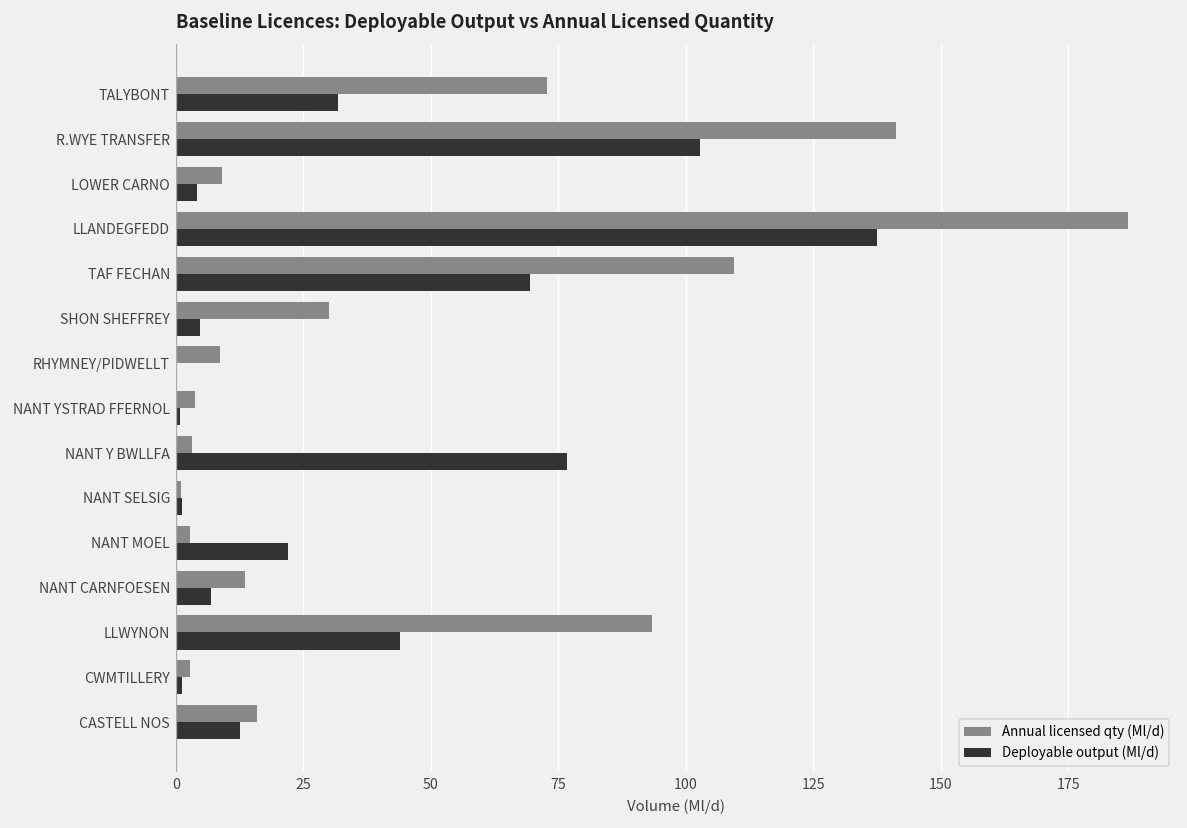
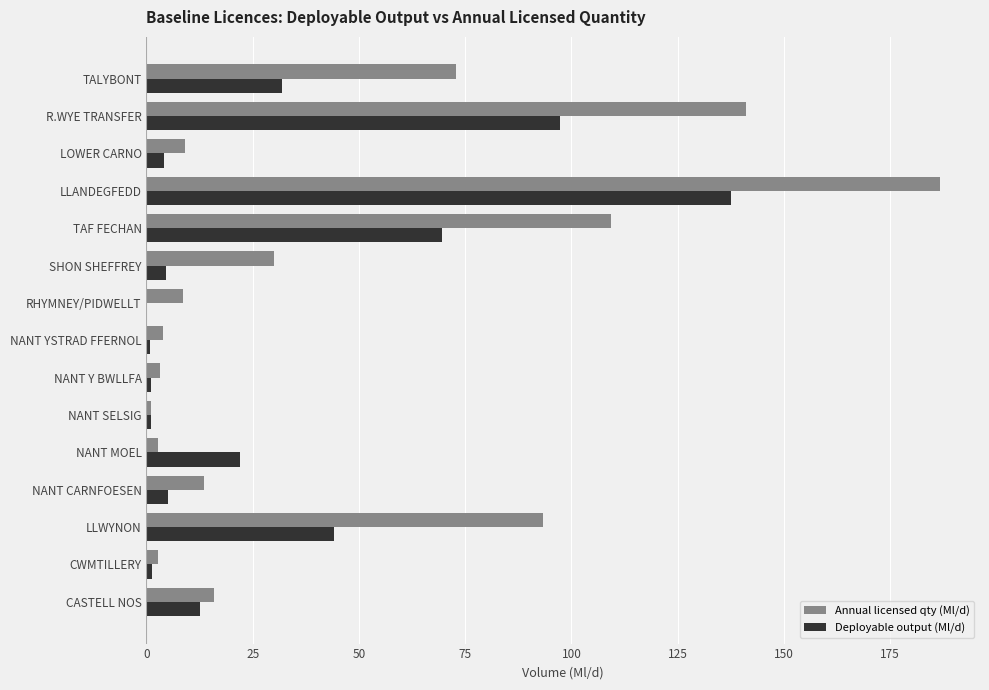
Deployable output (Ml/d), R.WYE TRANSFER: 103 -> 97
Deployable output (Ml/d), NANT Y BWLLFA: 77 -> 1
Deployable output (Ml/d), NANT CARNFOESEN: 7 -> 5
